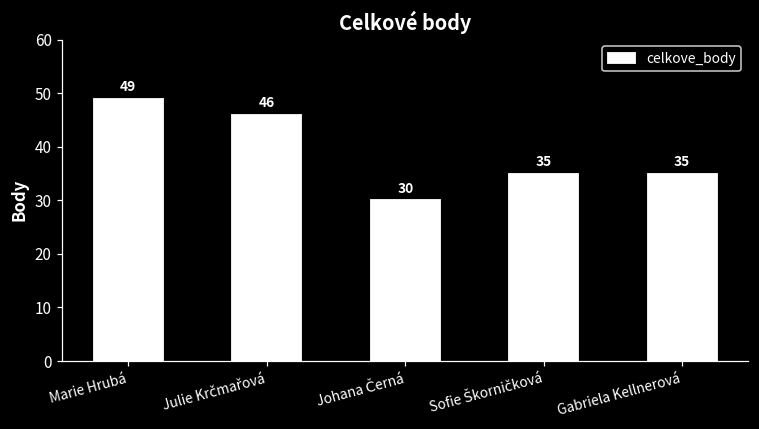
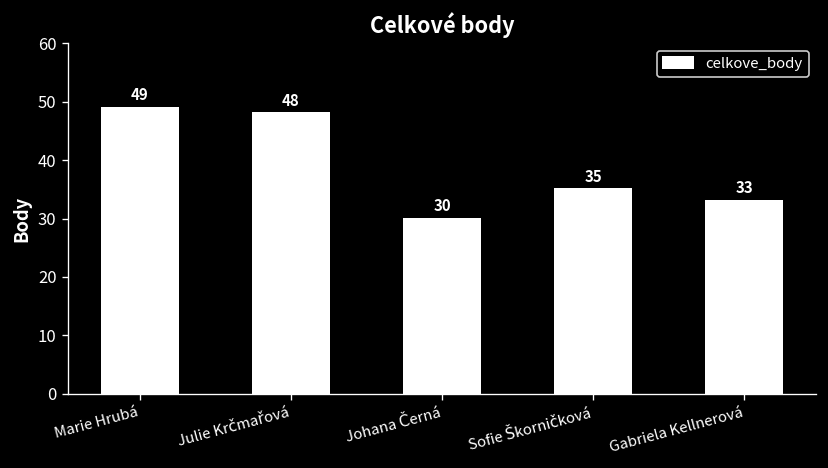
Julie Krčmařová: 46 -> 48
Gabriela Kellnerová: 35 -> 33
